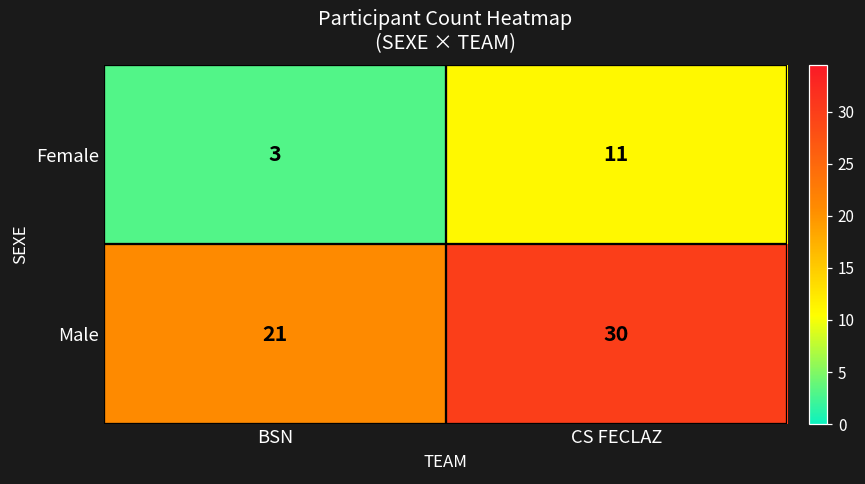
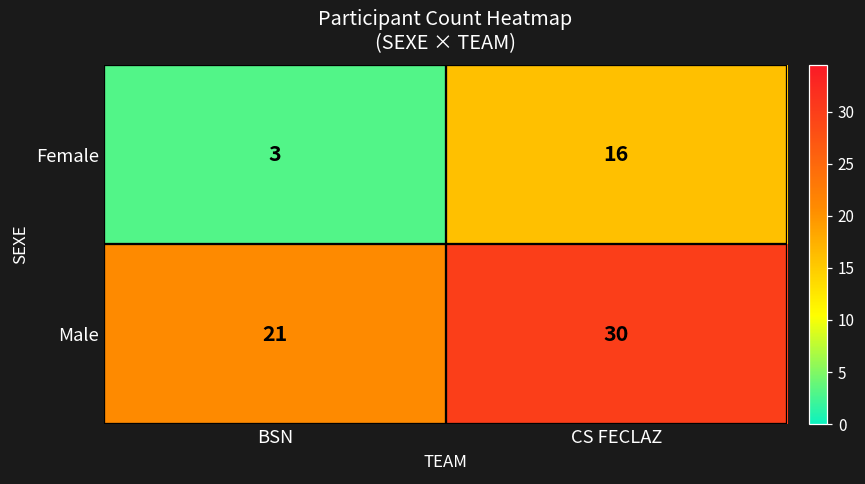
Female, CS FECLAZ: 11 -> 16
